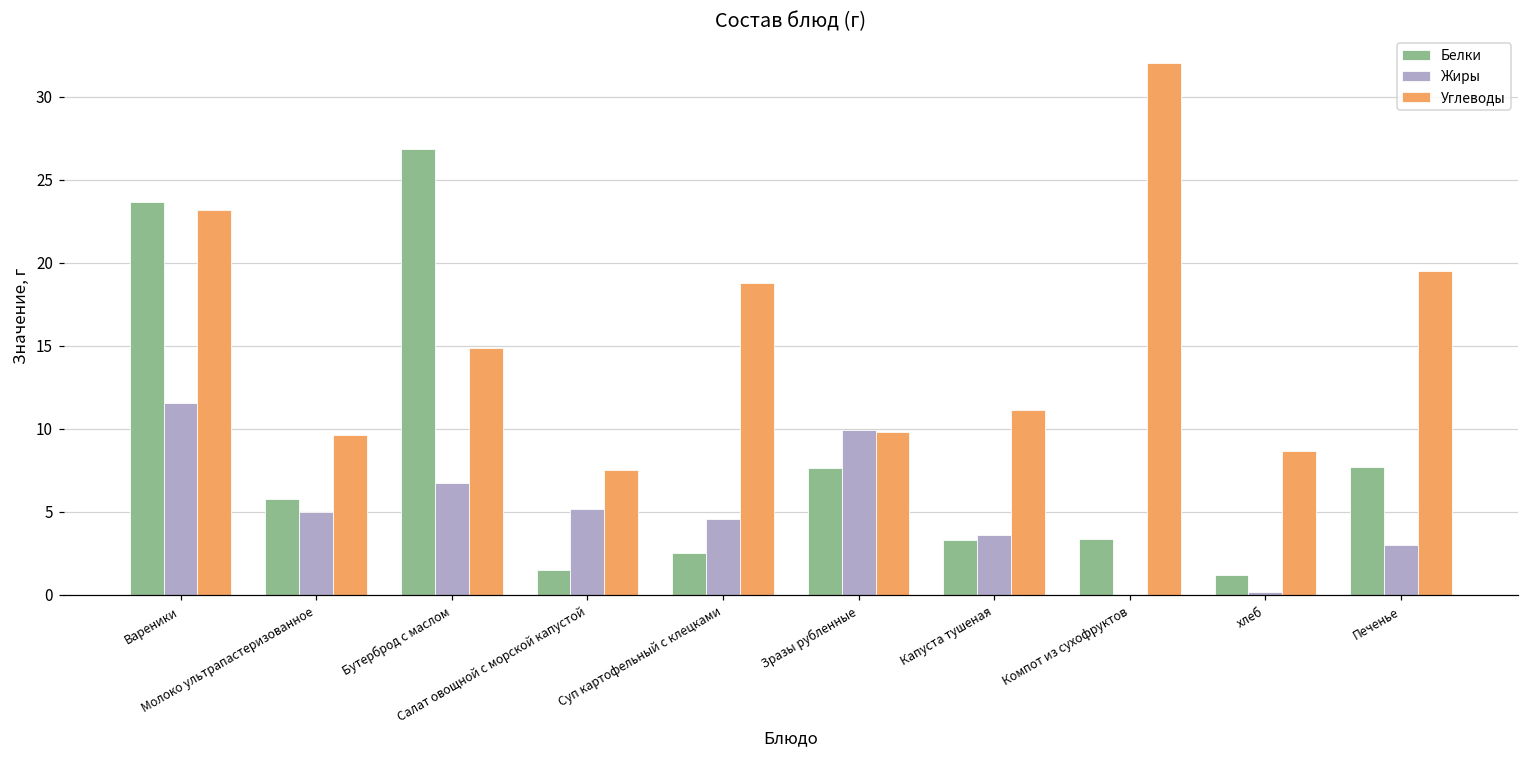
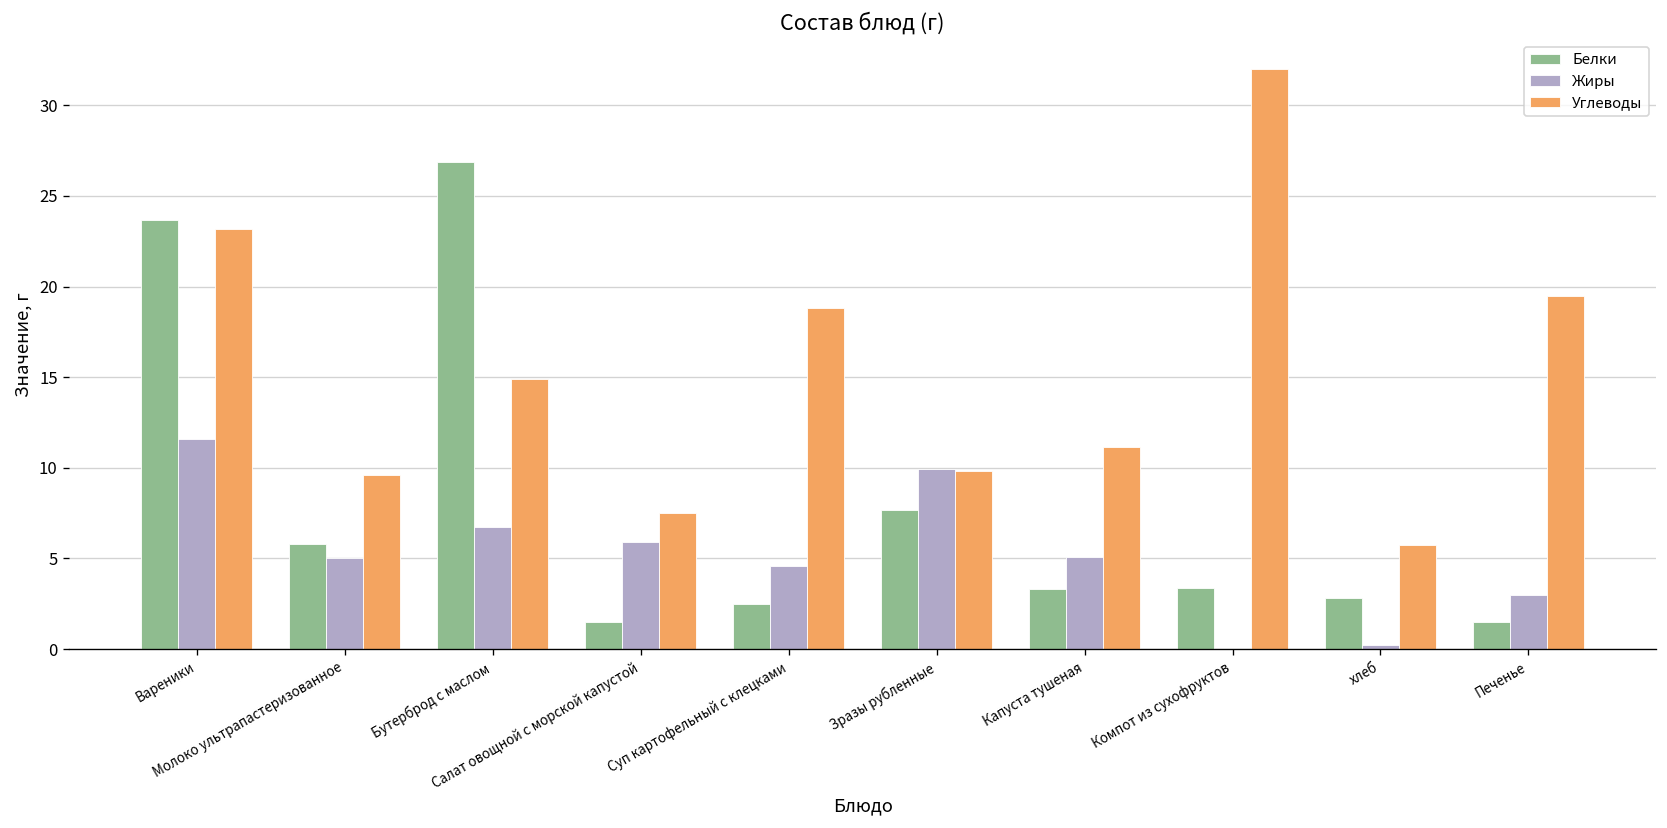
Жиры, Салат овощной с морской капустой: 5.2 -> 5.9
Жиры, Капуста тушеная: 3.6 -> 5.1
Белки, хлеб: 1.2 -> 2.8
Углеводы, хлеб: 8.7 -> 5.8
Белки, Печенье: 7.7 -> 1.5
